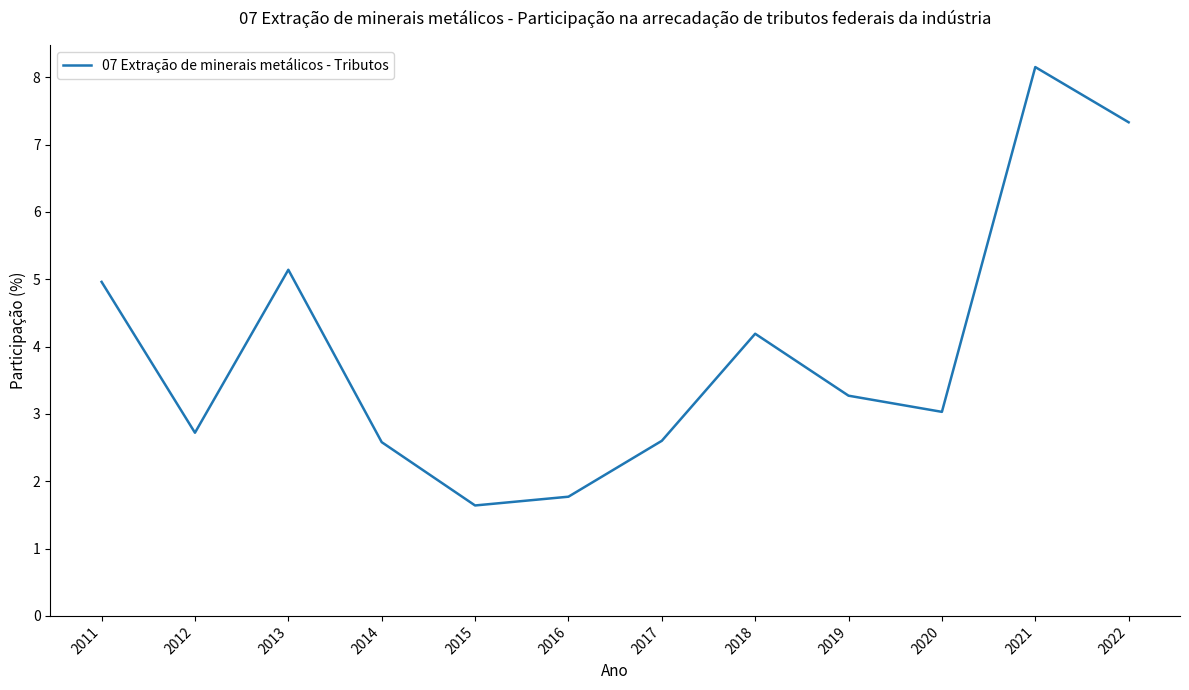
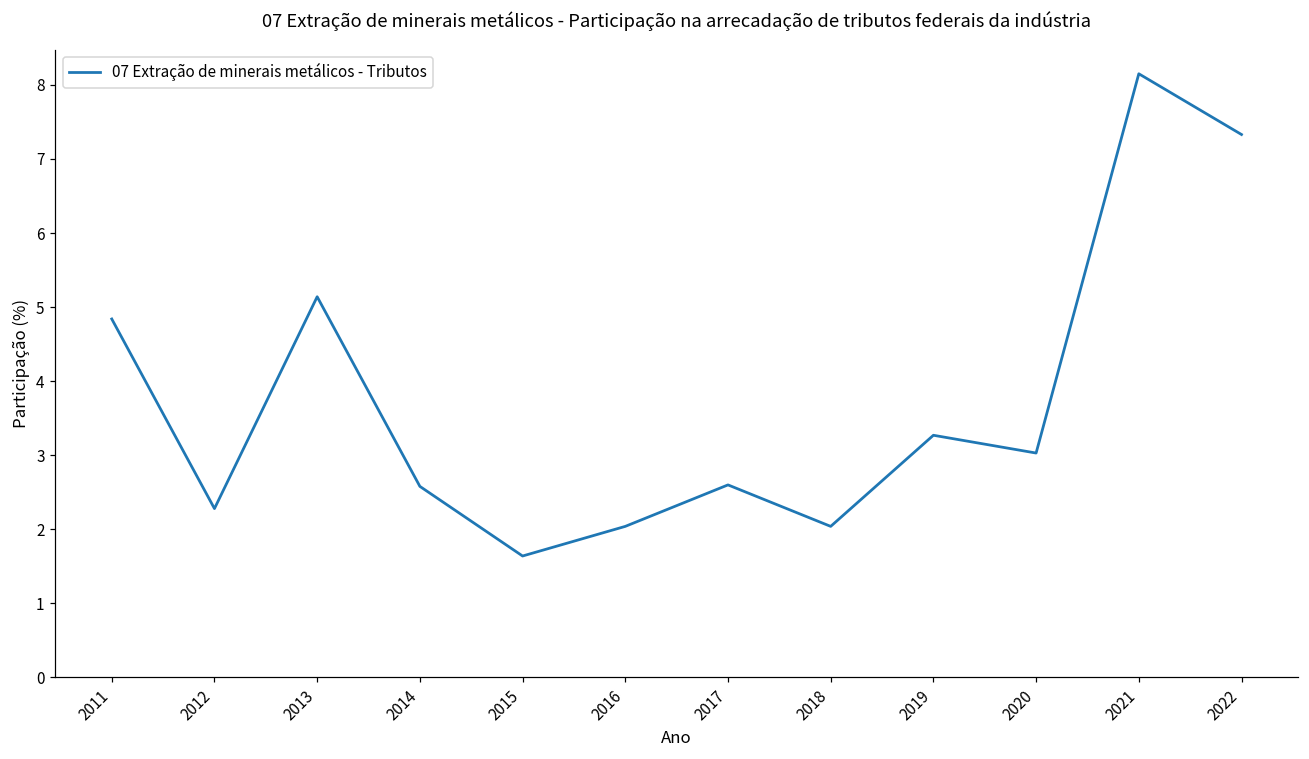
2011: 5.0 -> 4.8
2012: 2.7 -> 2.3
2016: 1.8 -> 2.0
2018: 4.2 -> 2.0
